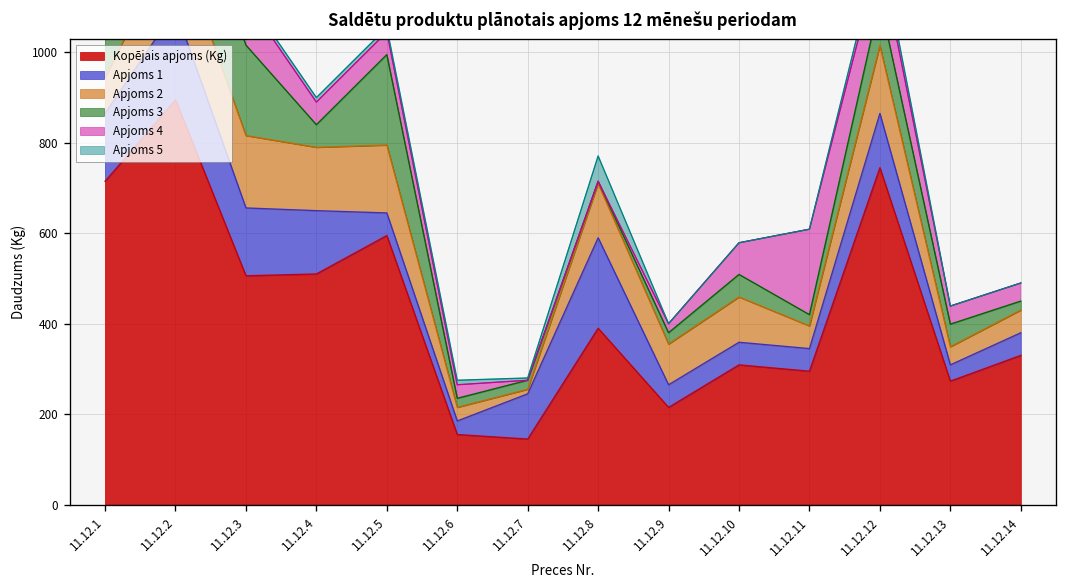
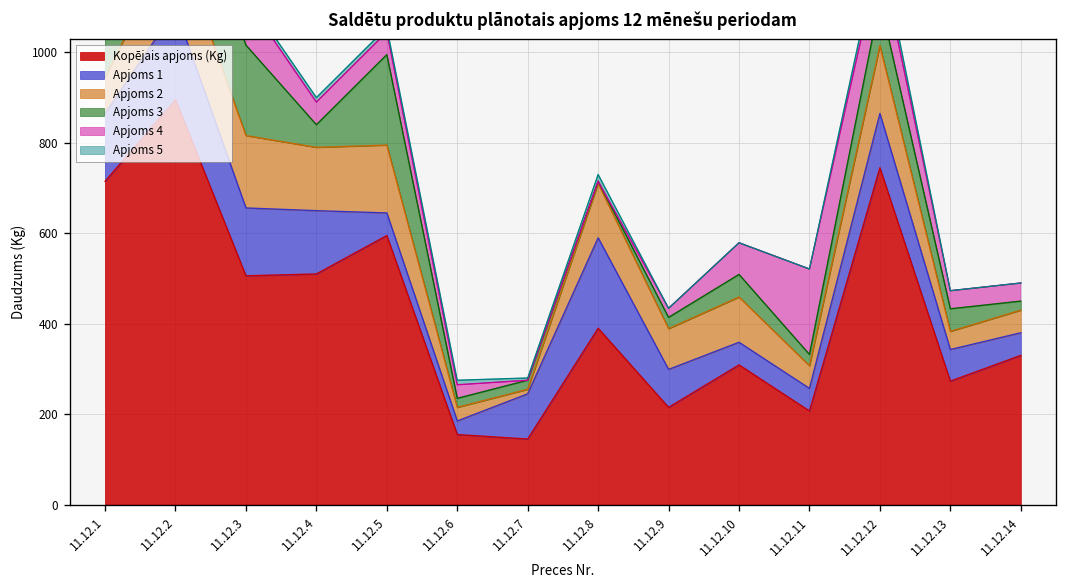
Apjoms 5, 11.12.8: 60 -> 20
Apjoms 1, 11.12.9: 50 -> 80
Kopējais apjoms (Kg), 11.12.11: 300 -> 210
Apjoms 1, 11.12.13: 40 -> 70
